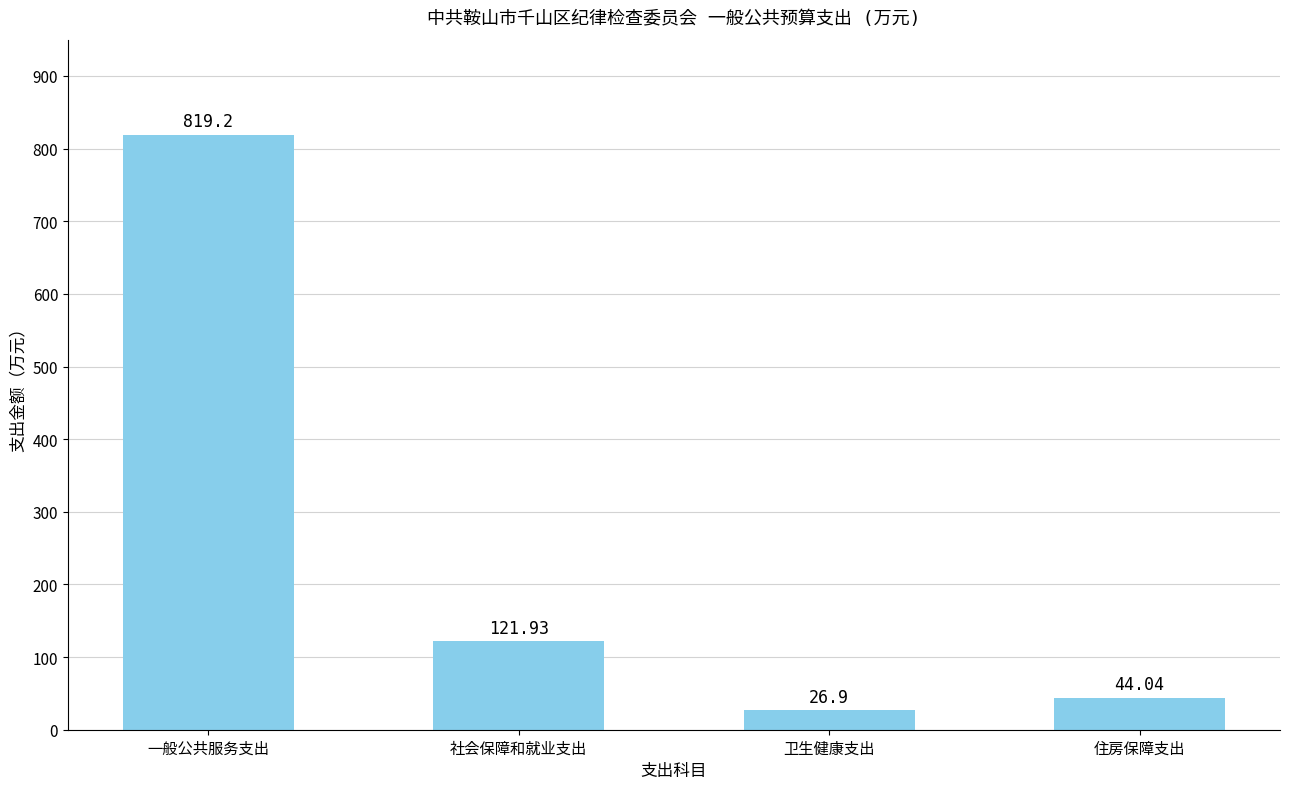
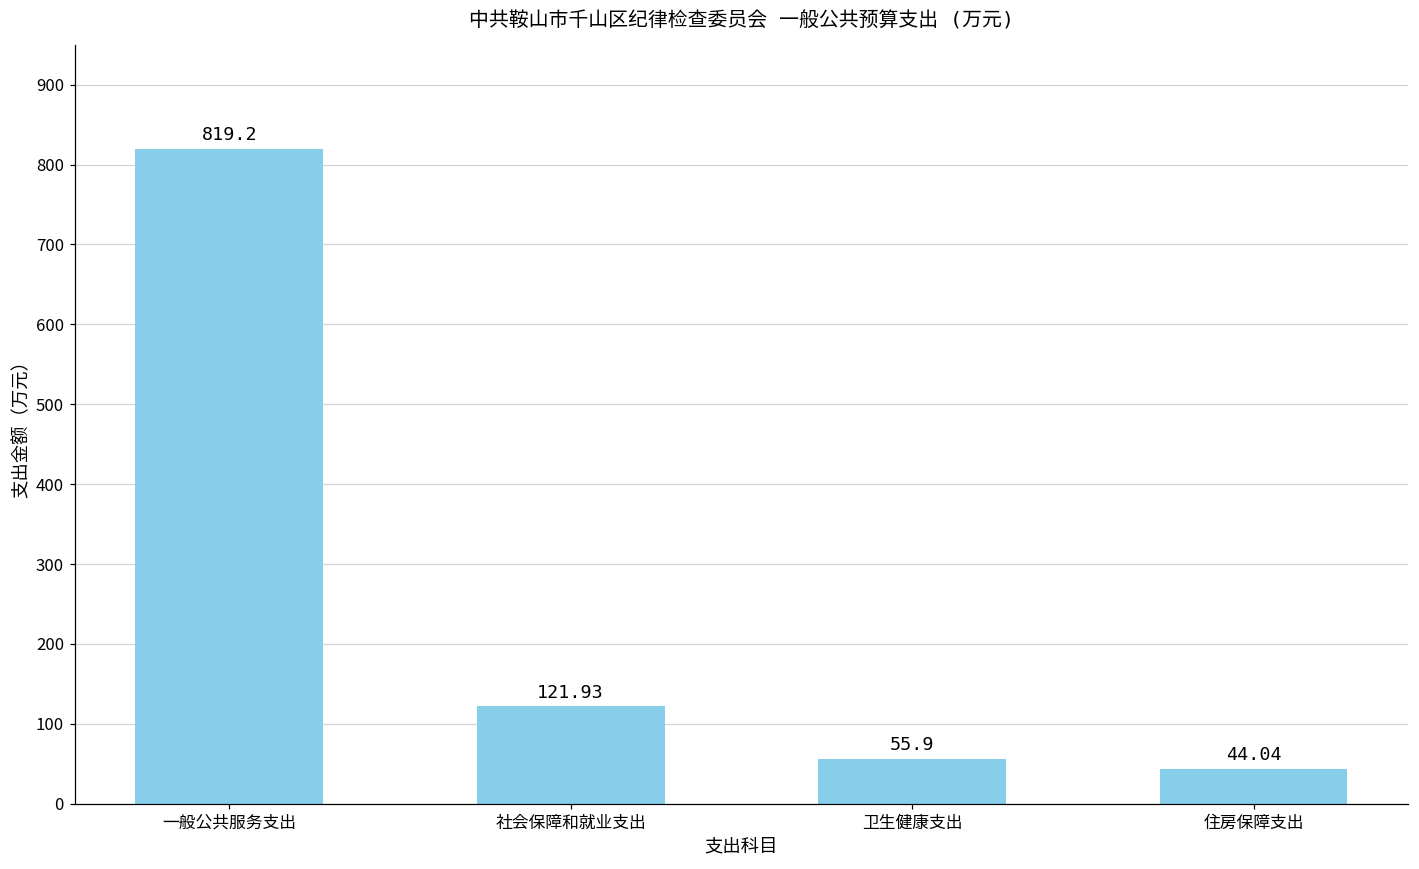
卫生健康支出: 26.9 -> 55.9
